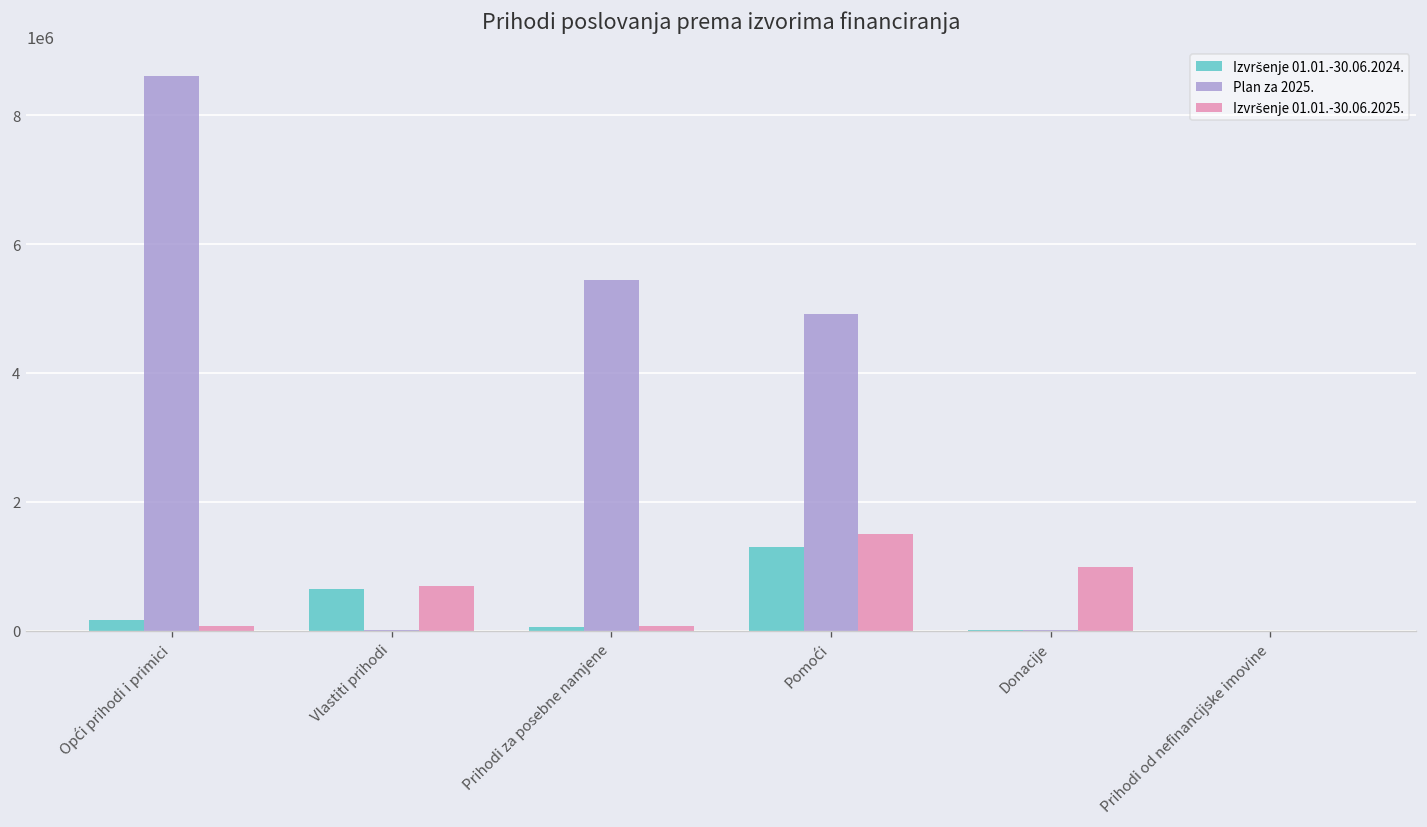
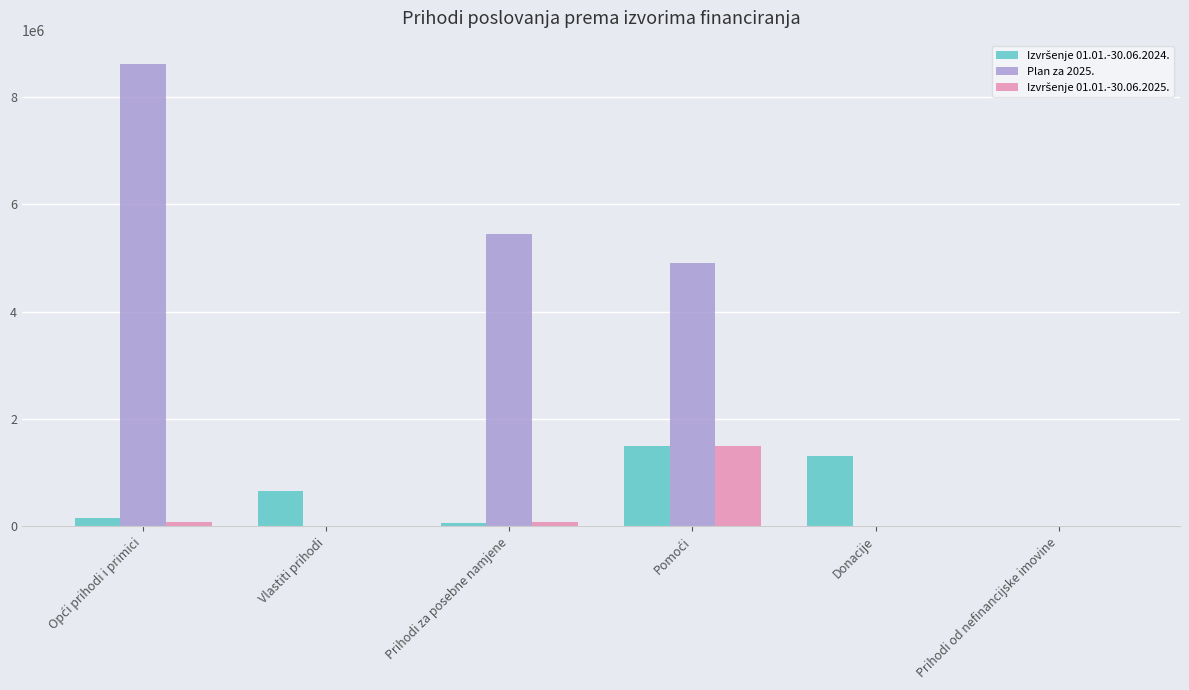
Izvršenje 01.01.-30.06.2025., Vlastiti prihodi: 700000 -> 0
Izvršenje 01.01.-30.06.2024., Pomoći: 1300000 -> 1500000
Izvršenje 01.01.-30.06.2024., Donacije: 0 -> 1300000
Izvršenje 01.01.-30.06.2025., Donacije: 1000000 -> 0
